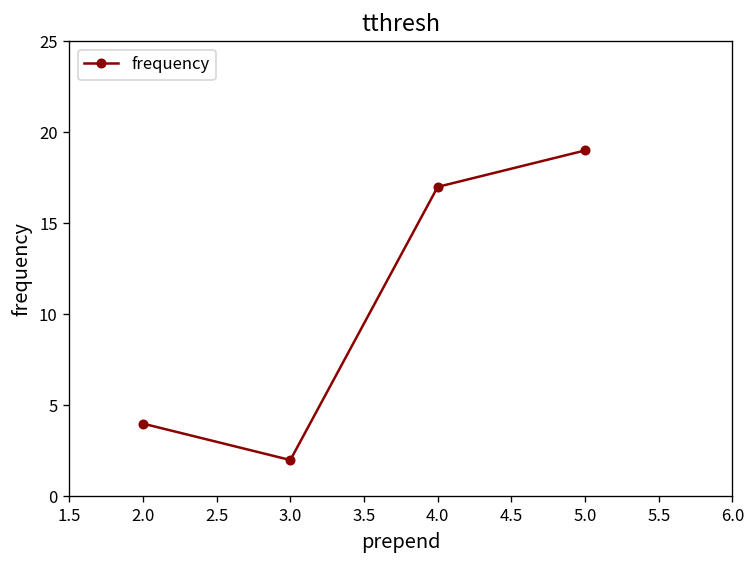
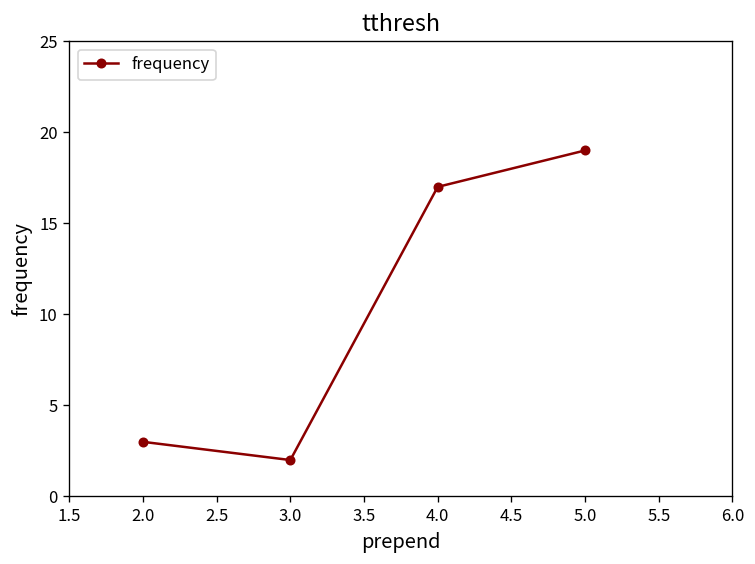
2.0: 4 -> 3
